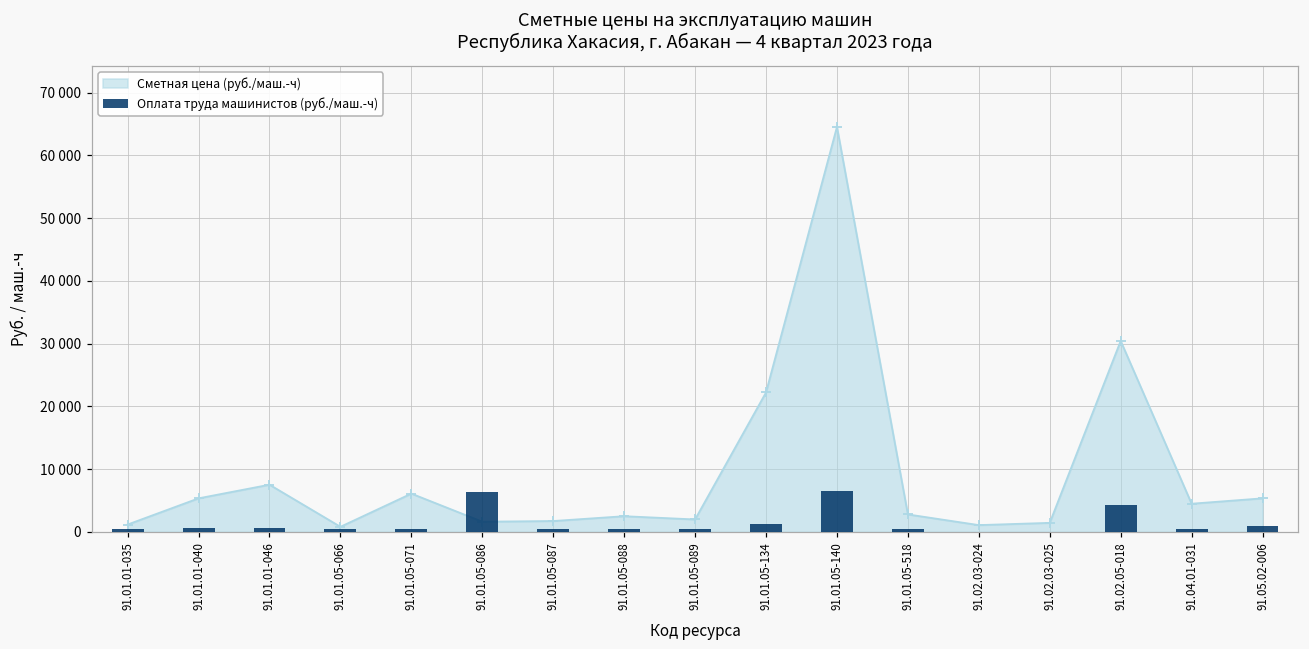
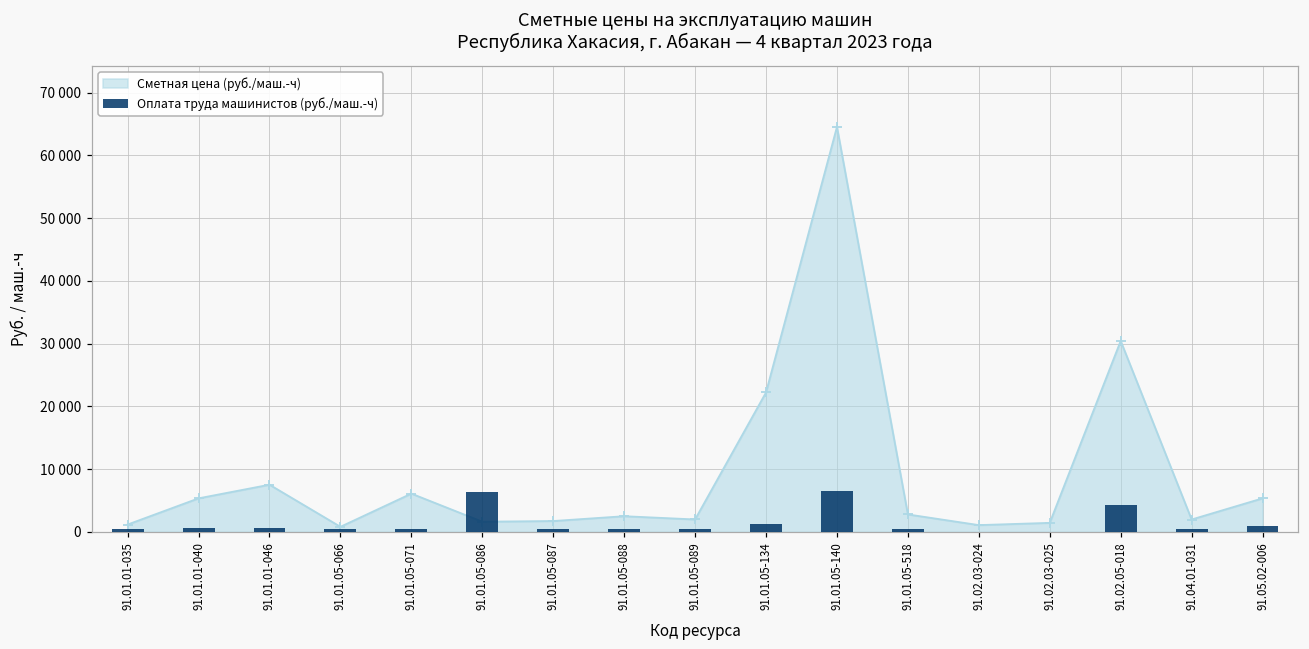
Сметная цена (руб./маш.-ч), 91.04.01-031: 4000 -> 2000
